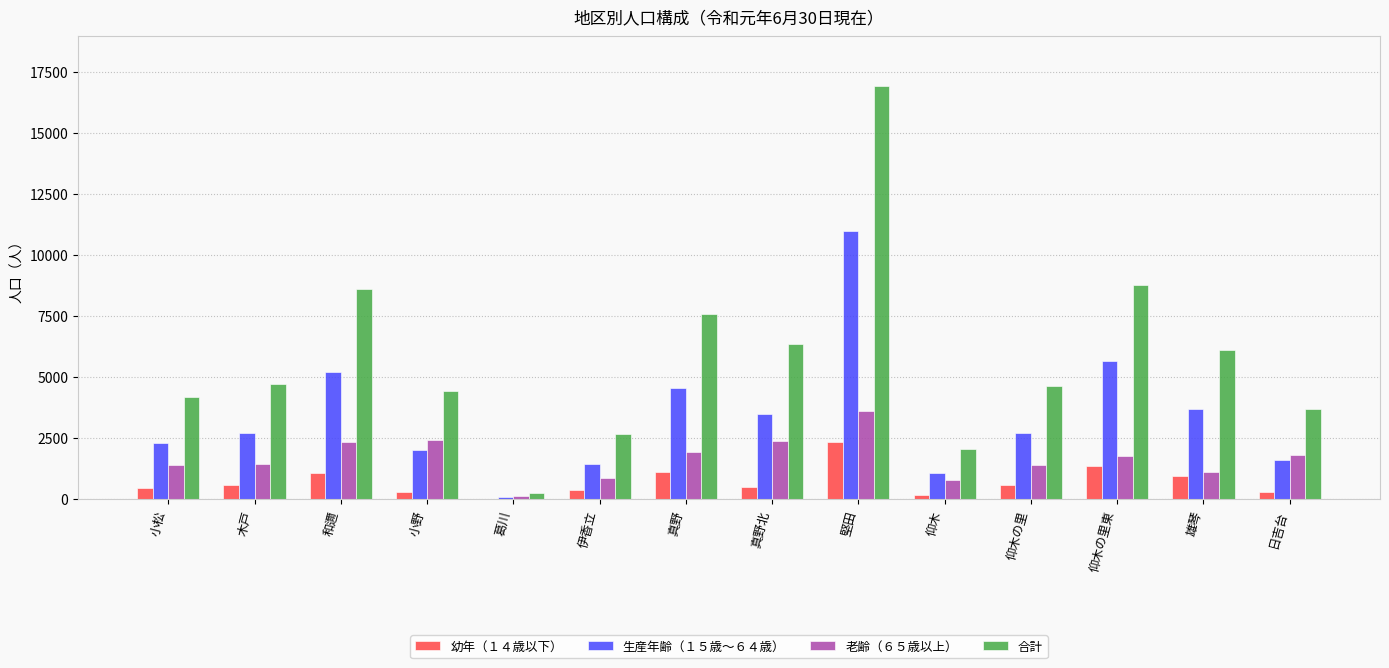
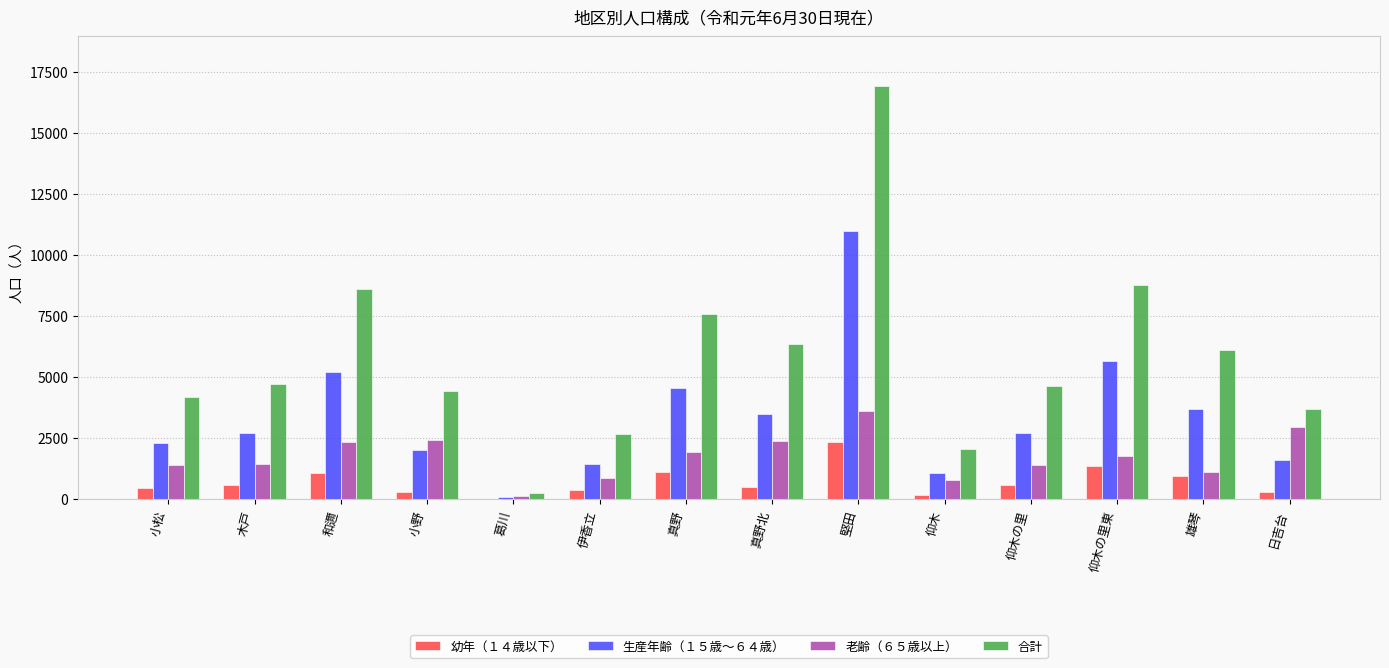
老齢（６５歳以上）, 日吉台: 1800 -> 2900
